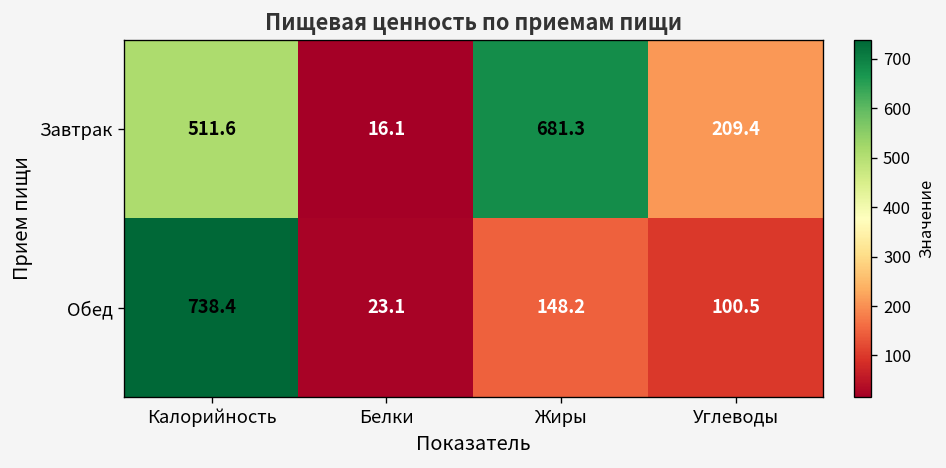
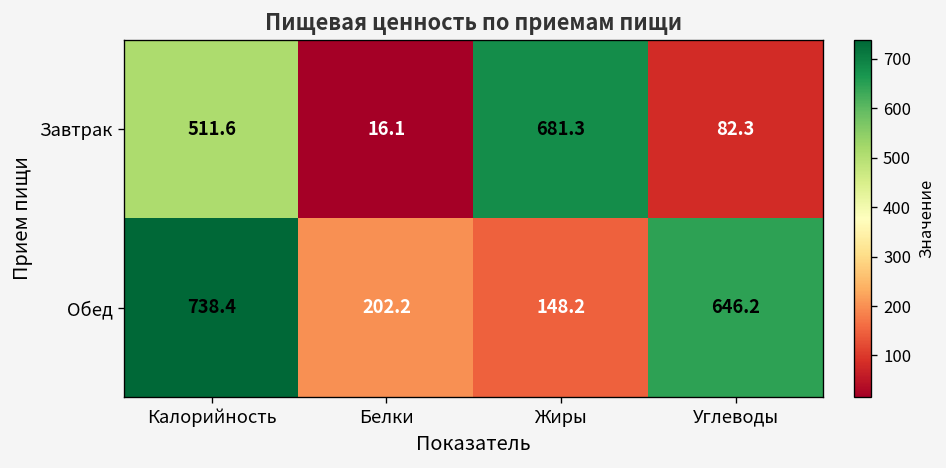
Завтрак, Углеводы: 209.4 -> 82.3
Обед, Белки: 23.1 -> 202.2
Обед, Углеводы: 100.5 -> 646.2
